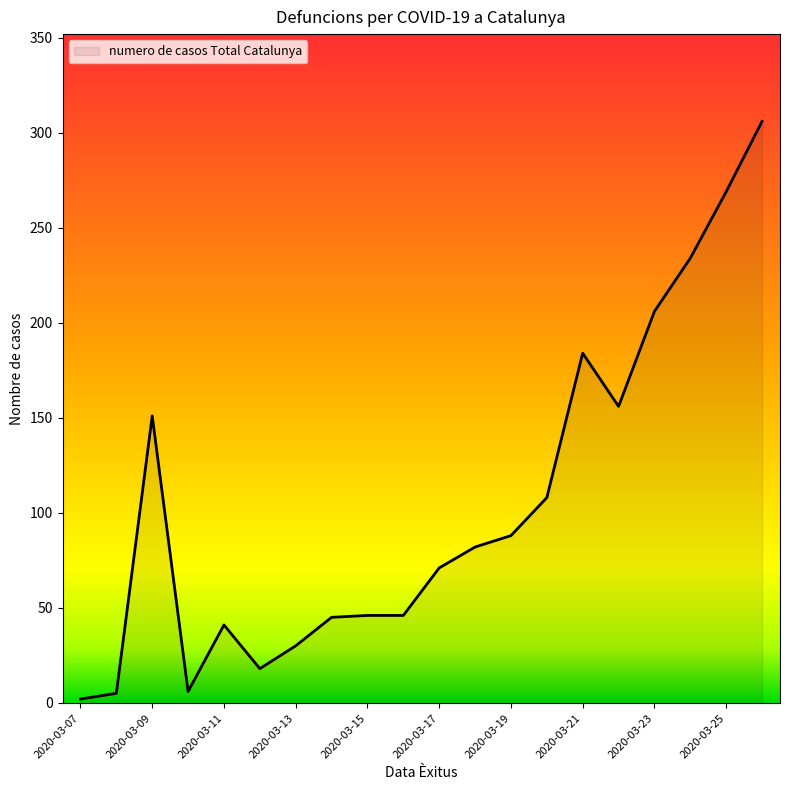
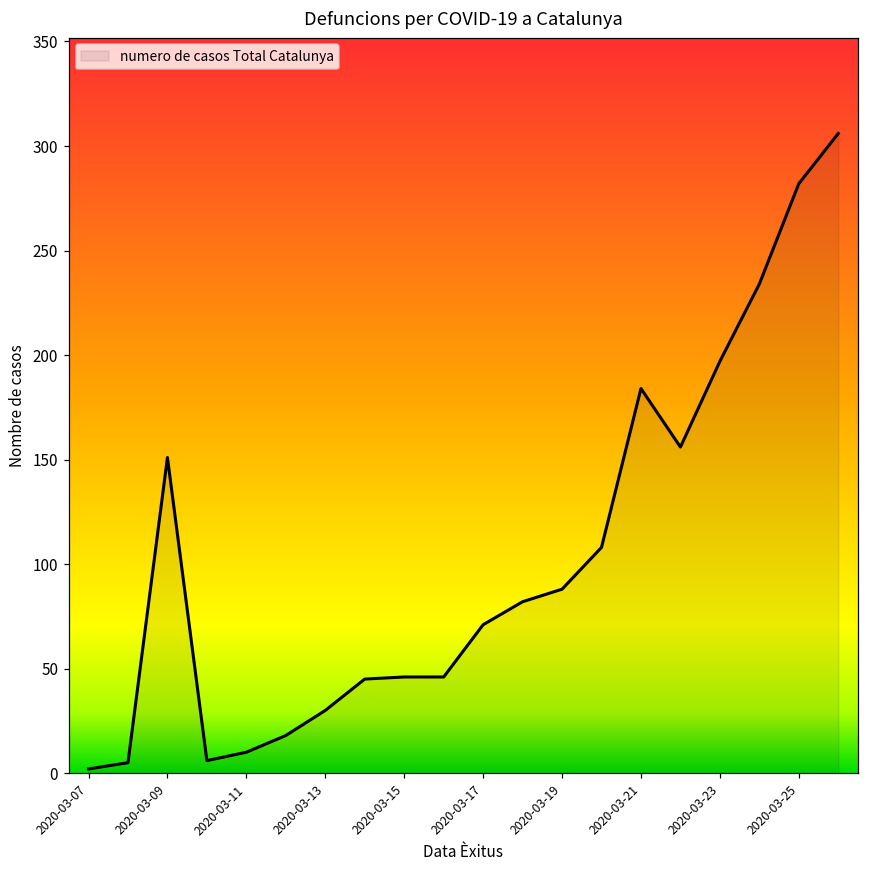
2020-03-11: 41 -> 10
2020-03-23: 206 -> 197
2020-03-25: 269 -> 282
